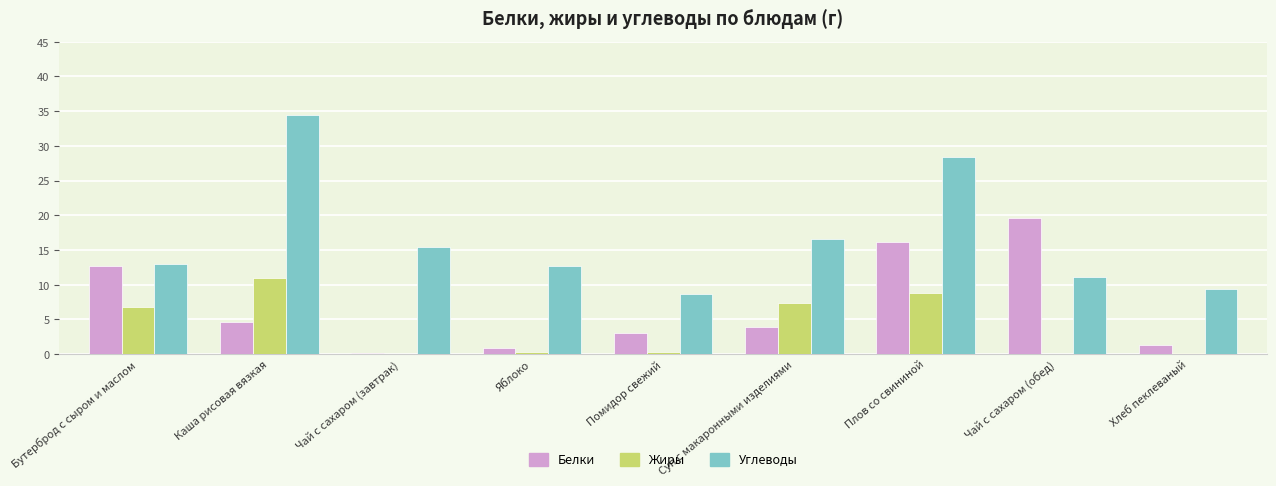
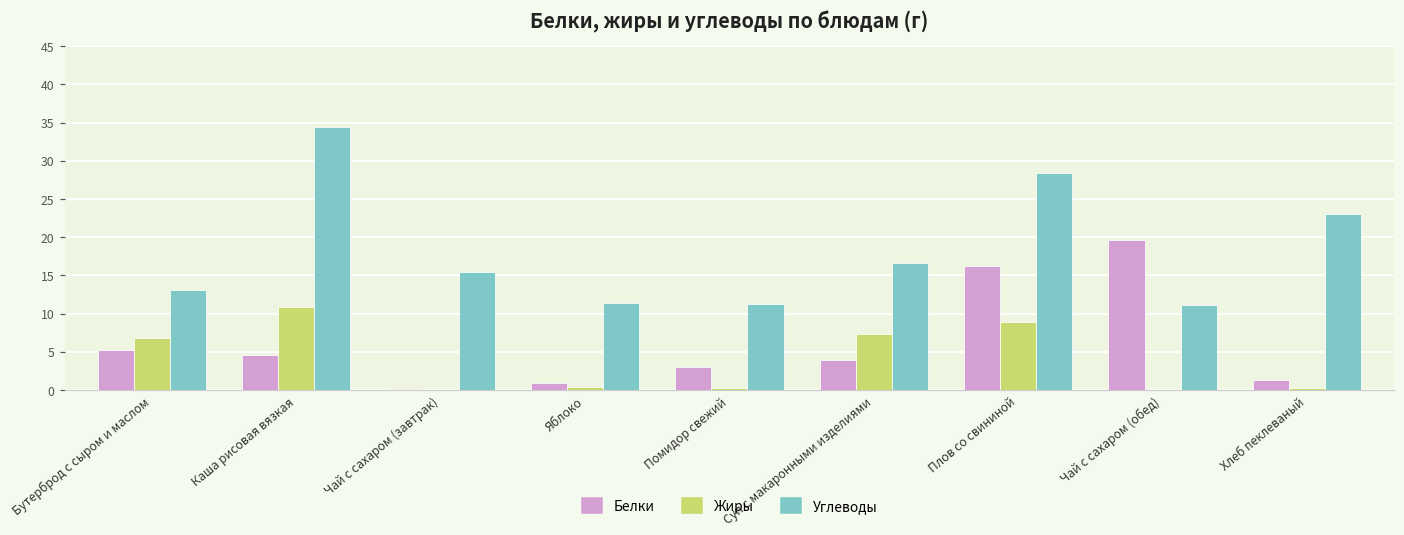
Белки, Бутерброд с сыром и маслом: 13 -> 5
Углеводы, Яблоко: 13 -> 11
Углеводы, Помидор свежий: 9 -> 11
Углеводы, Хлеб пеклеваный: 9 -> 23
